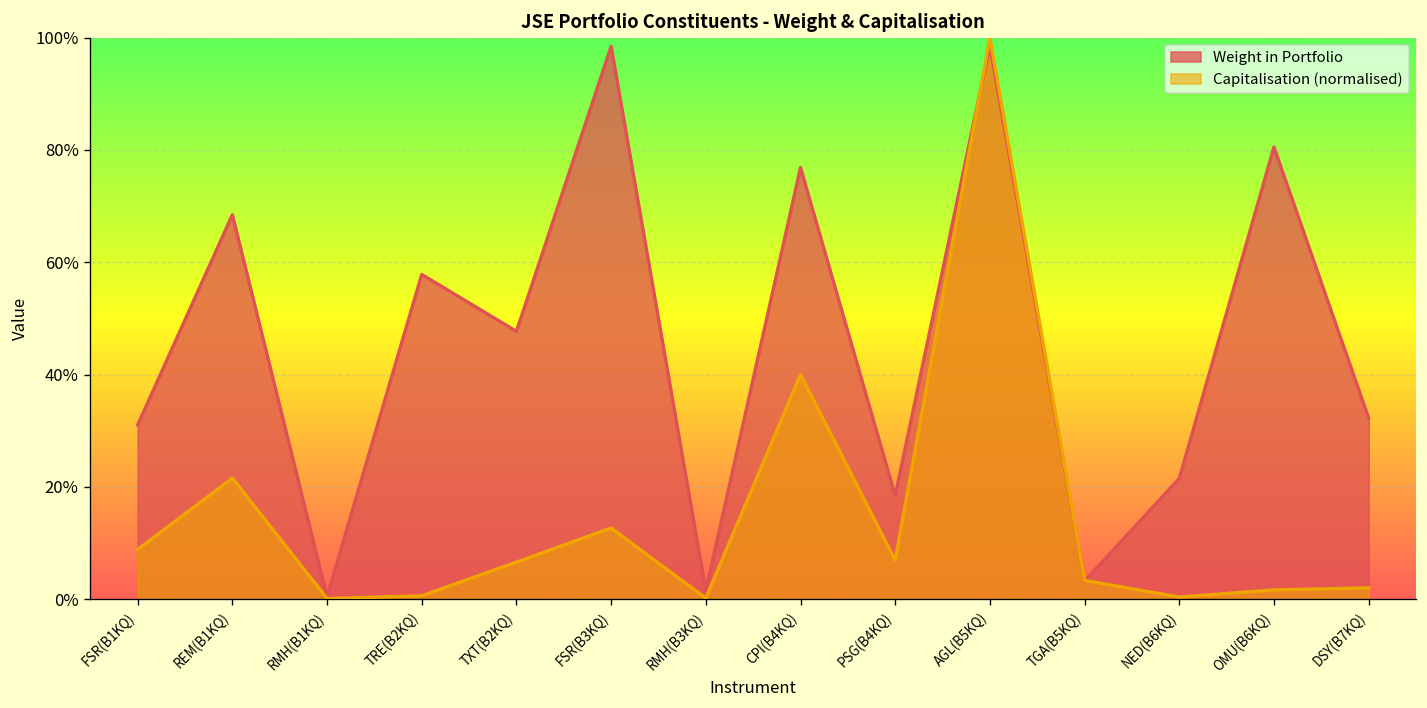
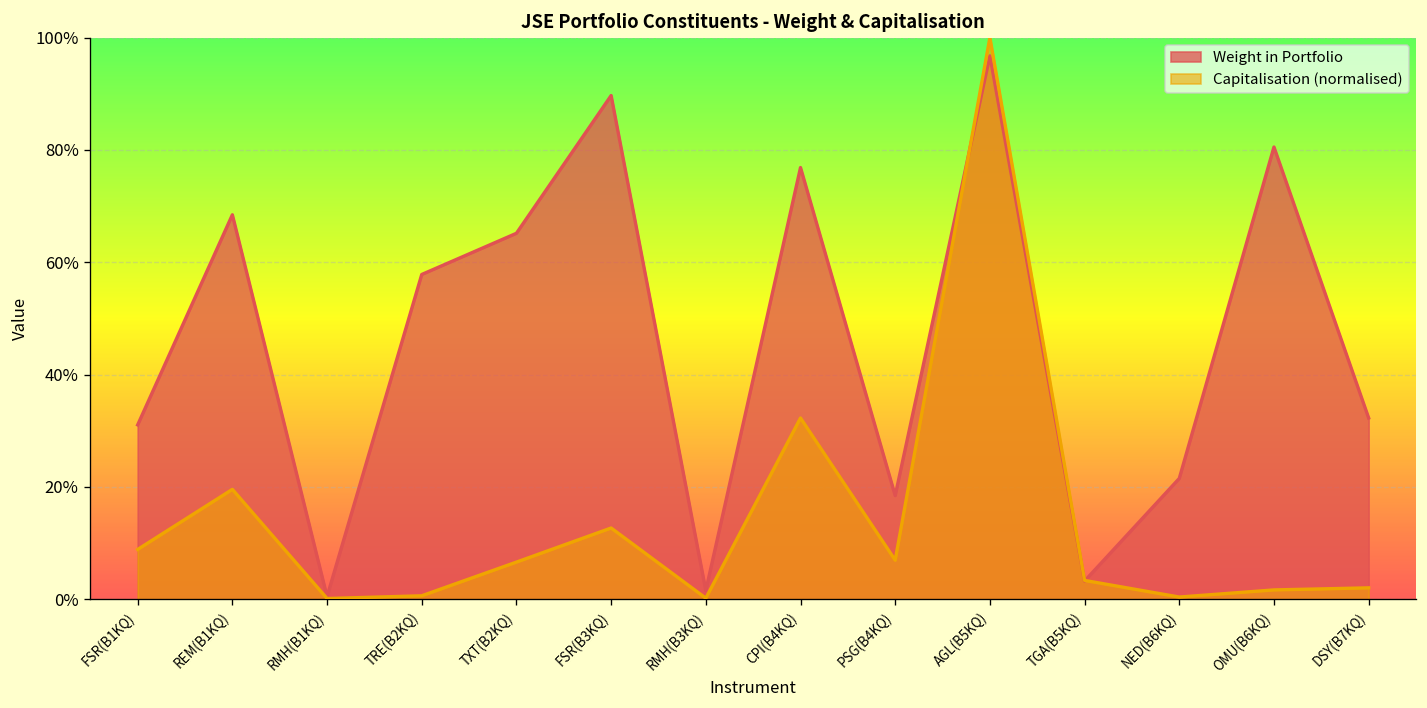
Capitalisation (normalised), REM(B1KQ): 22% -> 20%
Weight in Portfolio, TXT(B2KQ): 48% -> 65%
Weight in Portfolio, FSR(B3KQ): 98% -> 90%
Capitalisation (normalised), CPI(B4KQ): 40% -> 32%
Weight in Portfolio, AGL(B5KQ): 99% -> 97%
